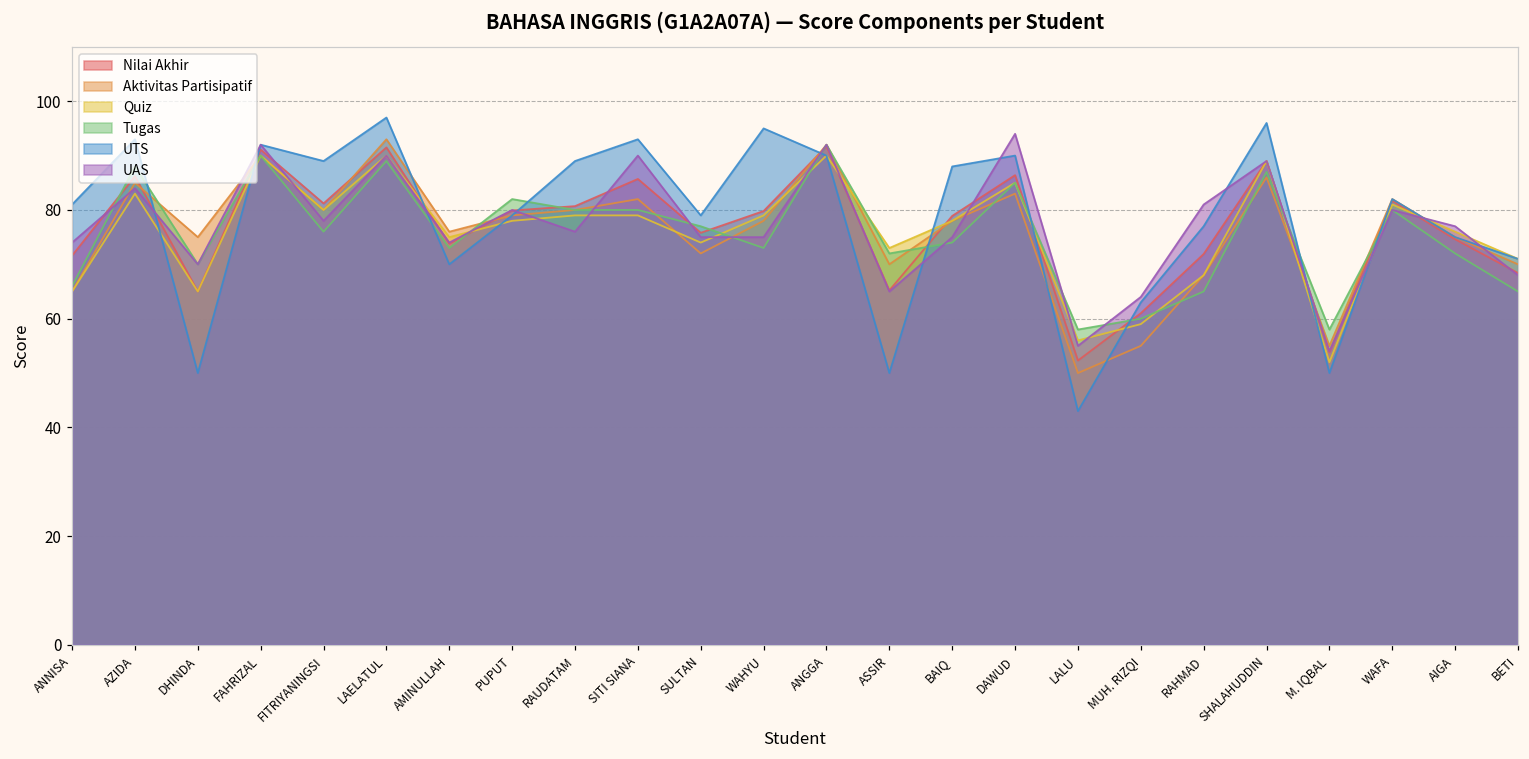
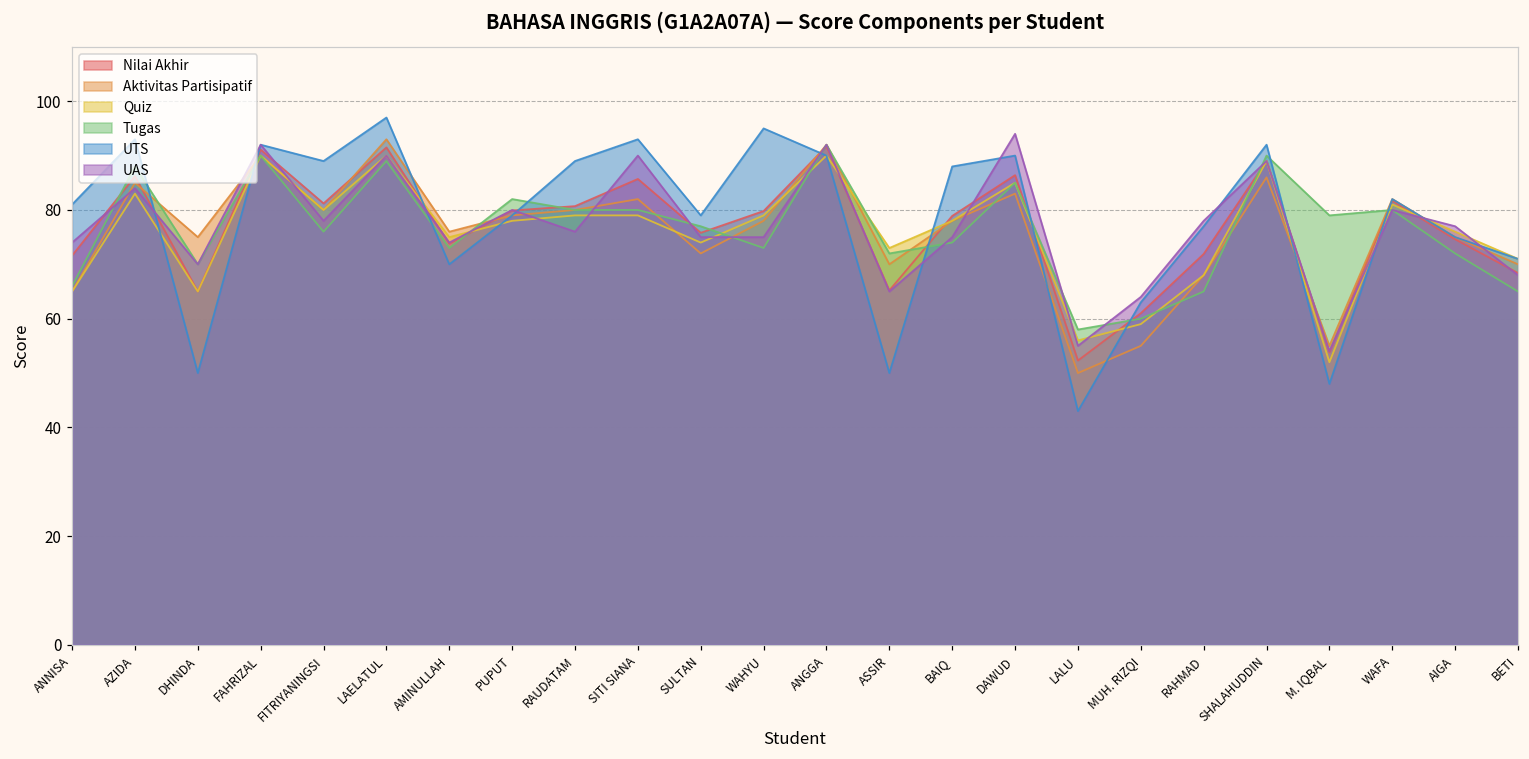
UAS, RAHMAD: 81 -> 78
Tugas, SHALAHUDDIN: 87 -> 90
UTS, SHALAHUDDIN: 96 -> 92
Tugas, M. IQBAL: 58 -> 79
UTS, M. IQBAL: 50 -> 48
